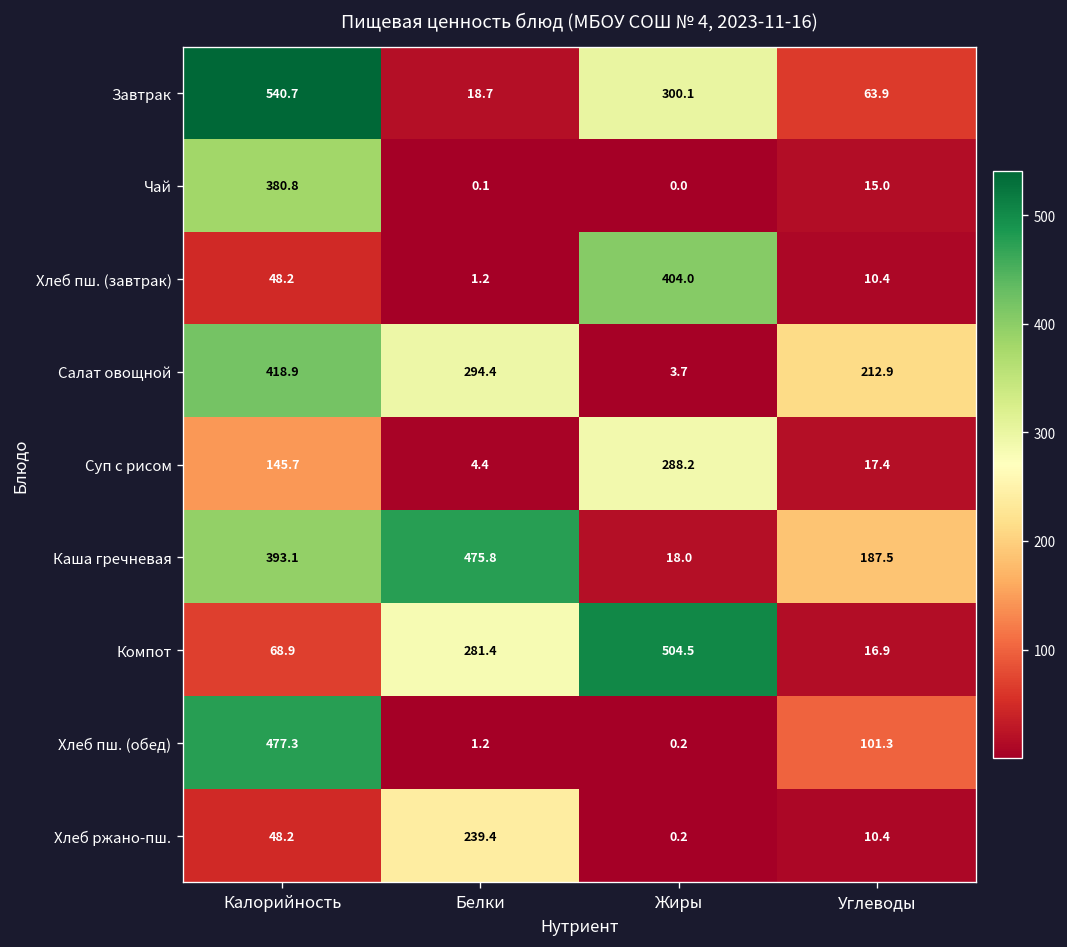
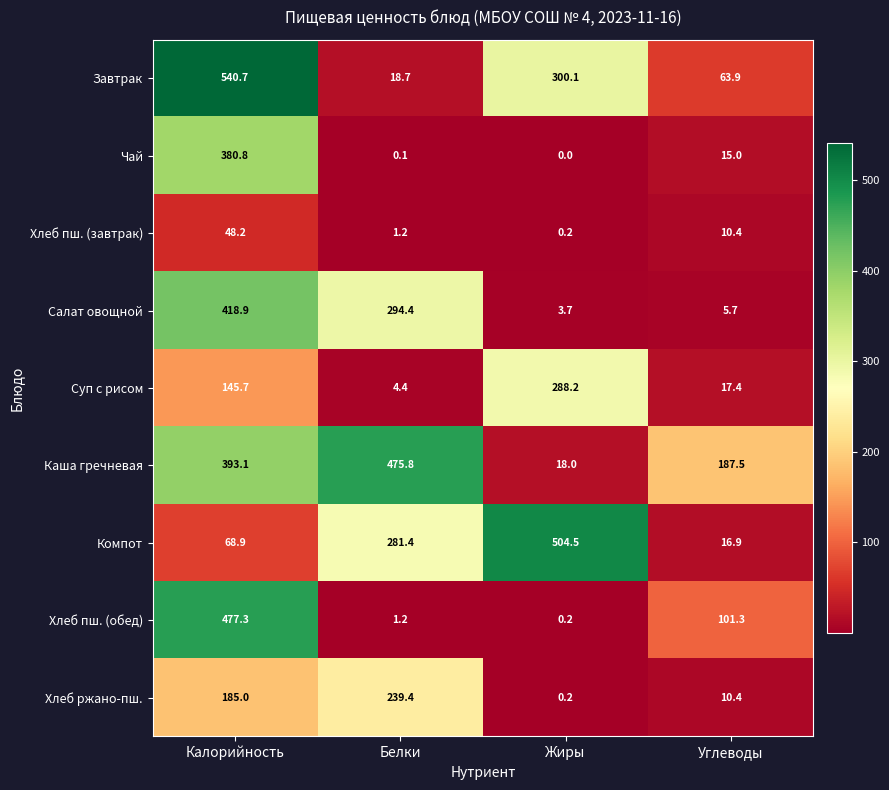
Хлеб пш. (завтрак), Жиры: 404.0 -> 0.2
Салат овощной, Углеводы: 212.9 -> 5.7
Хлеб ржано-пш., Калорийность: 48.2 -> 185.0
